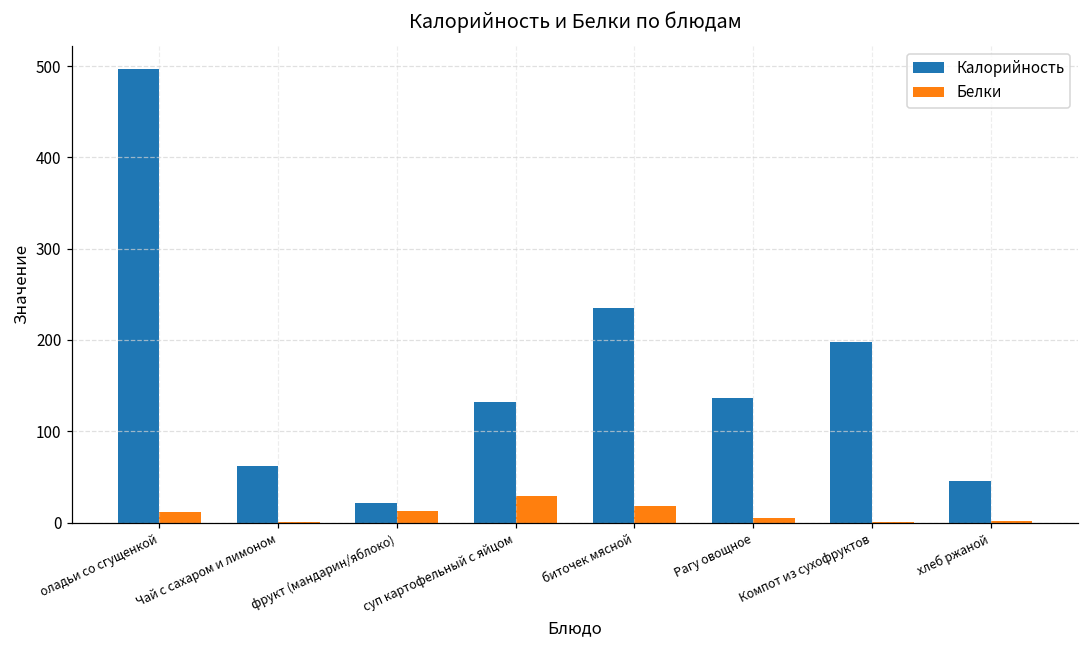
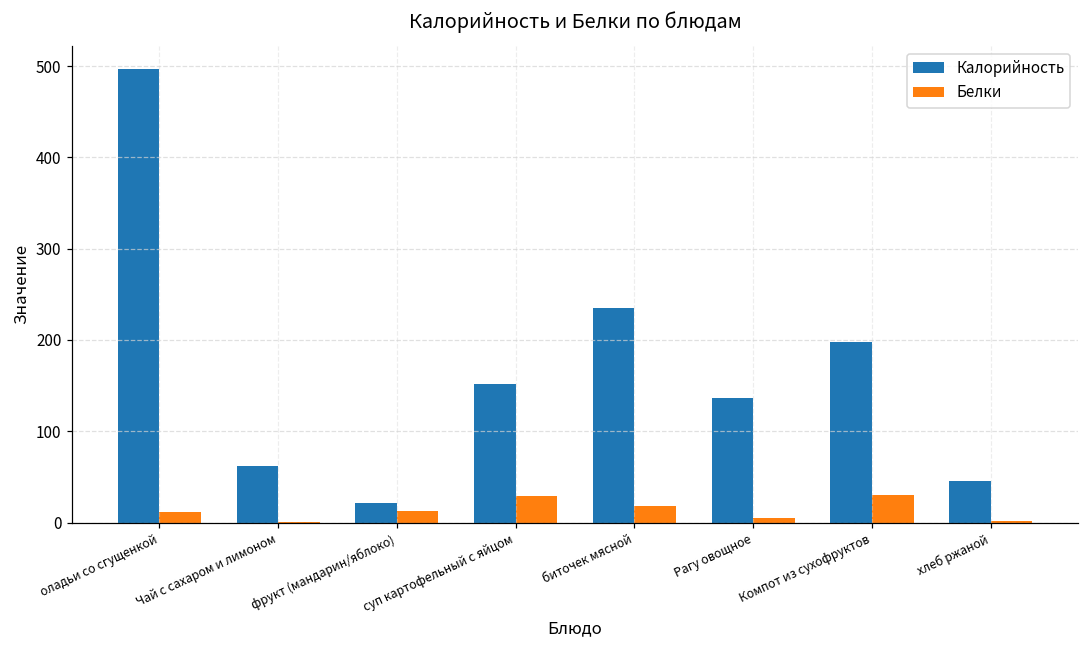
Калорийность, суп картофельный с яйцом: 130 -> 150
Белки, Компот из сухофруктов: 0 -> 30
